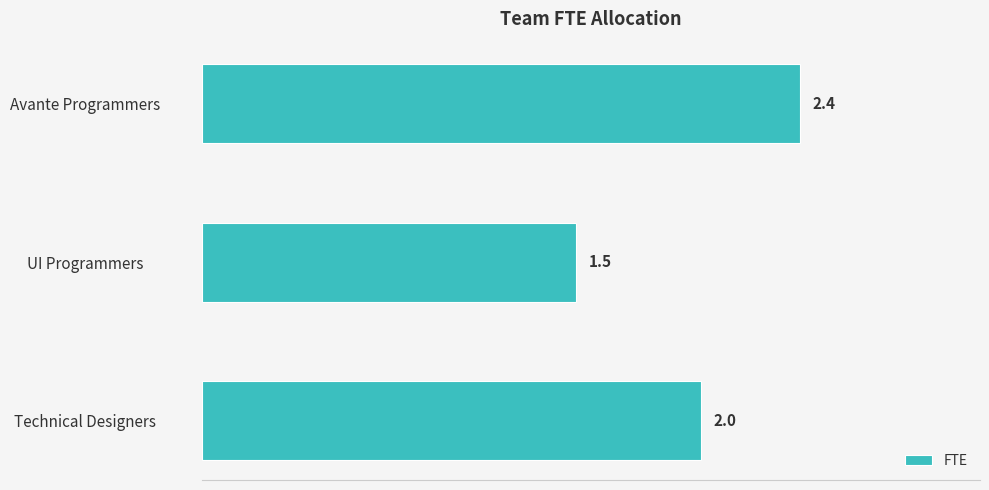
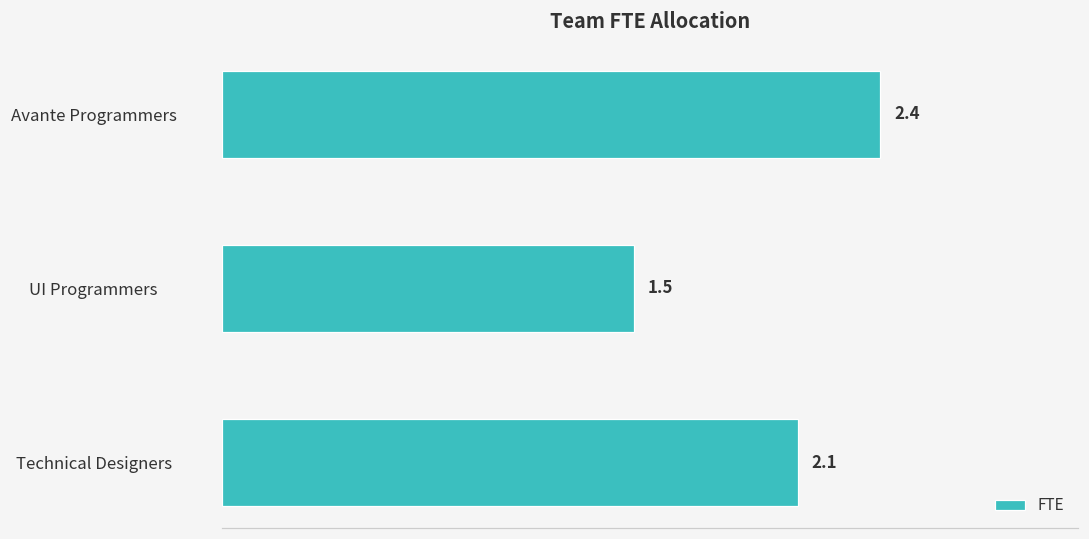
Technical Designers: 2.0 -> 2.1
